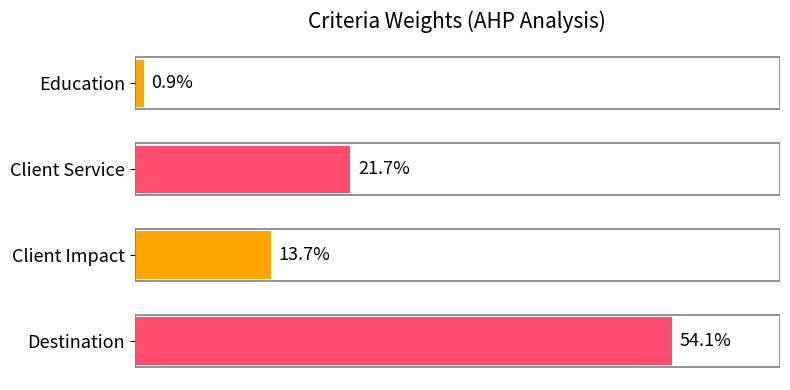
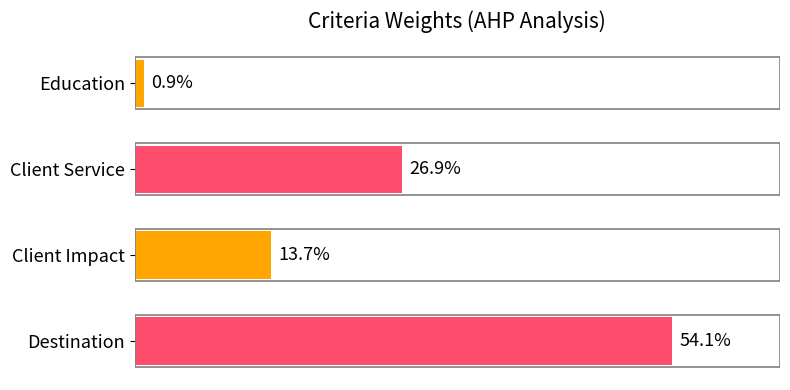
Client Service: 21.7% -> 26.9%
